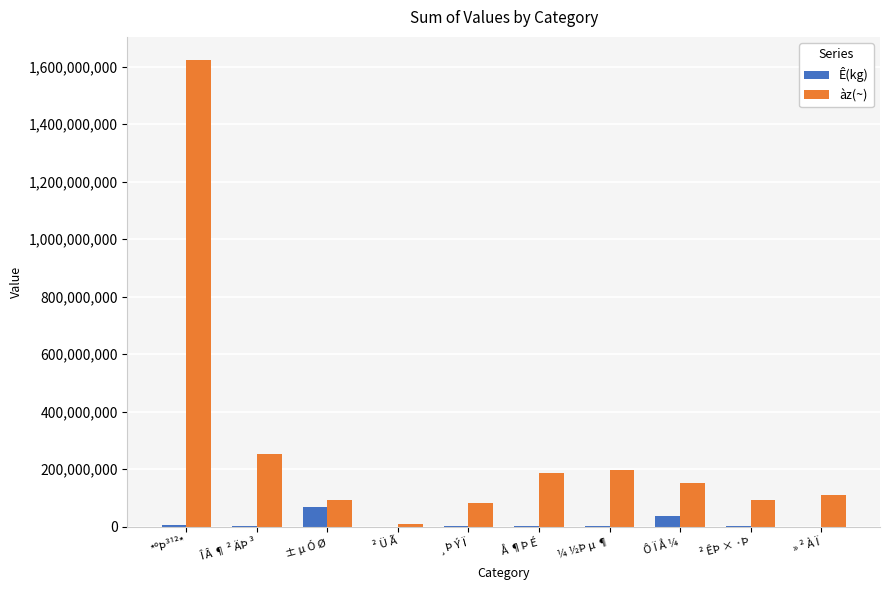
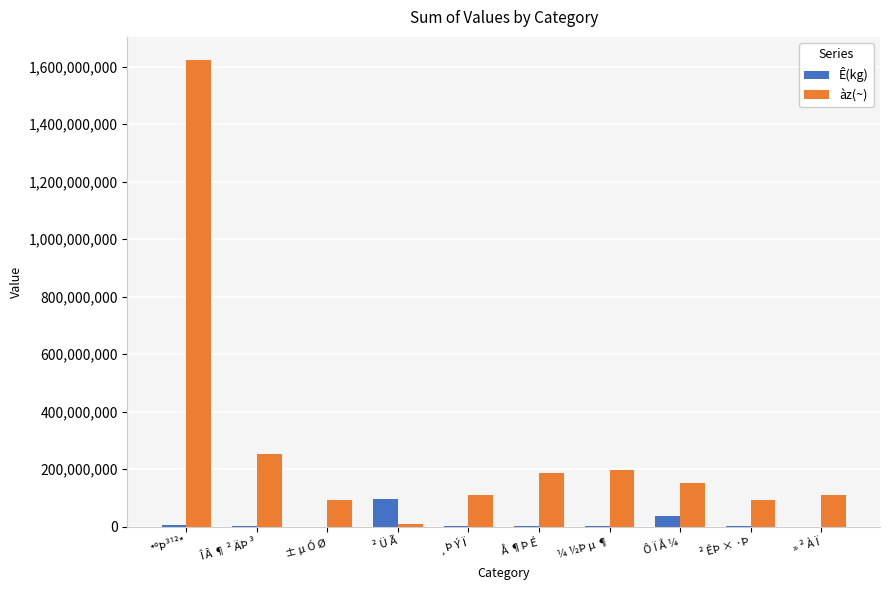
Ê(kg), ± µ Ó Ø: 70,000,000 -> 0
Ê(kg), ² Ü Ã: 0 -> 100,000,000
àz(~), ¸Þ Ý Ï: 80,000,000 -> 110,000,000
